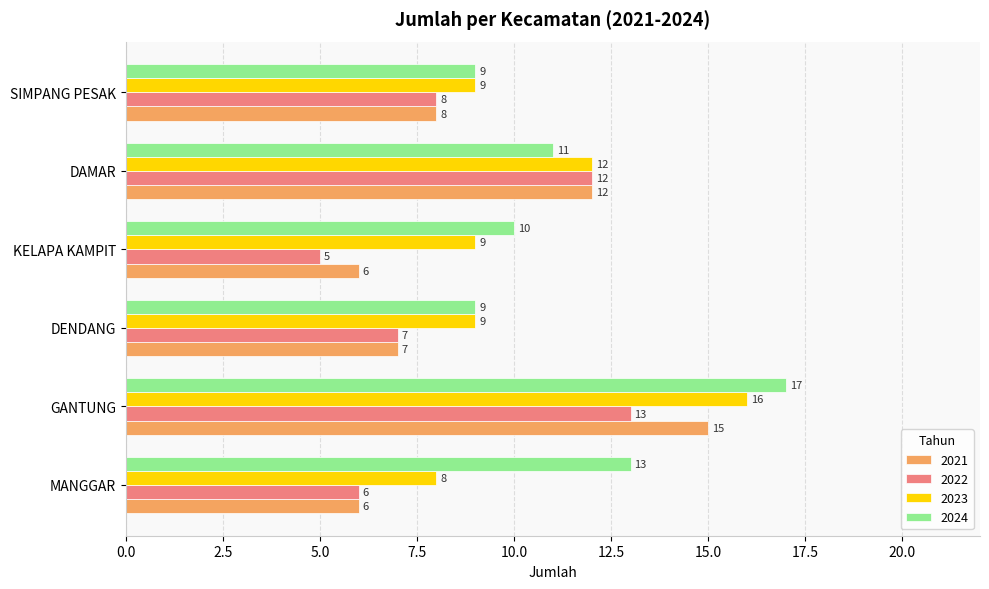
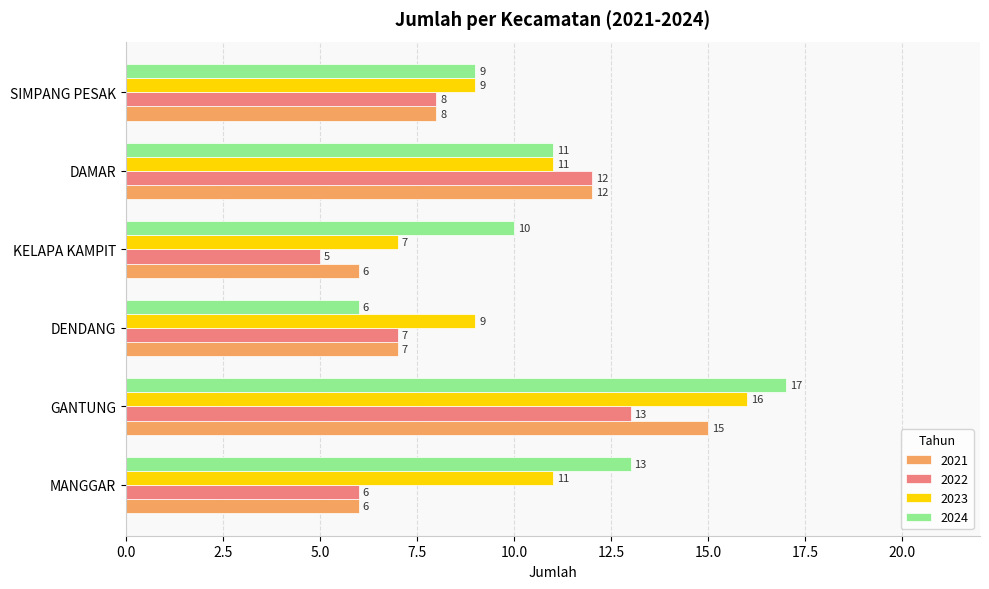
2023, DAMAR: 12 -> 11
2023, KELAPA KAMPIT: 9 -> 7
2024, DENDANG: 9 -> 6
2023, MANGGAR: 8 -> 11
